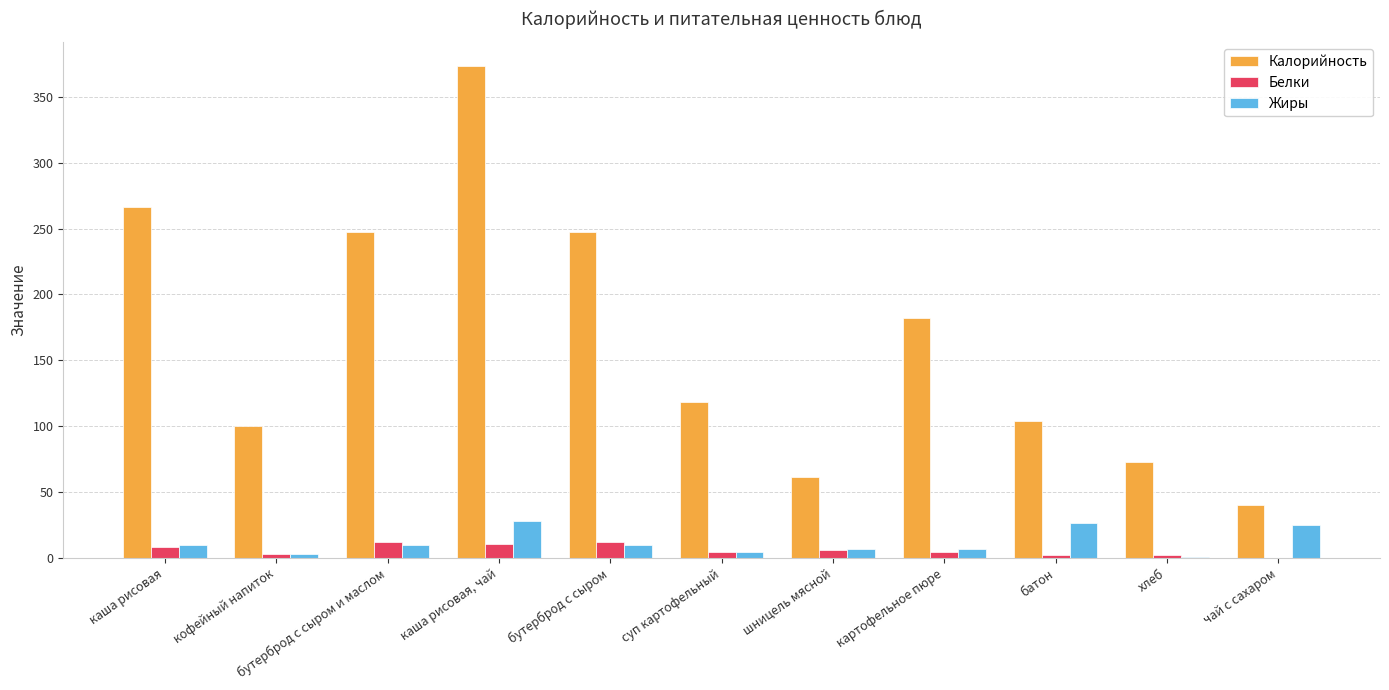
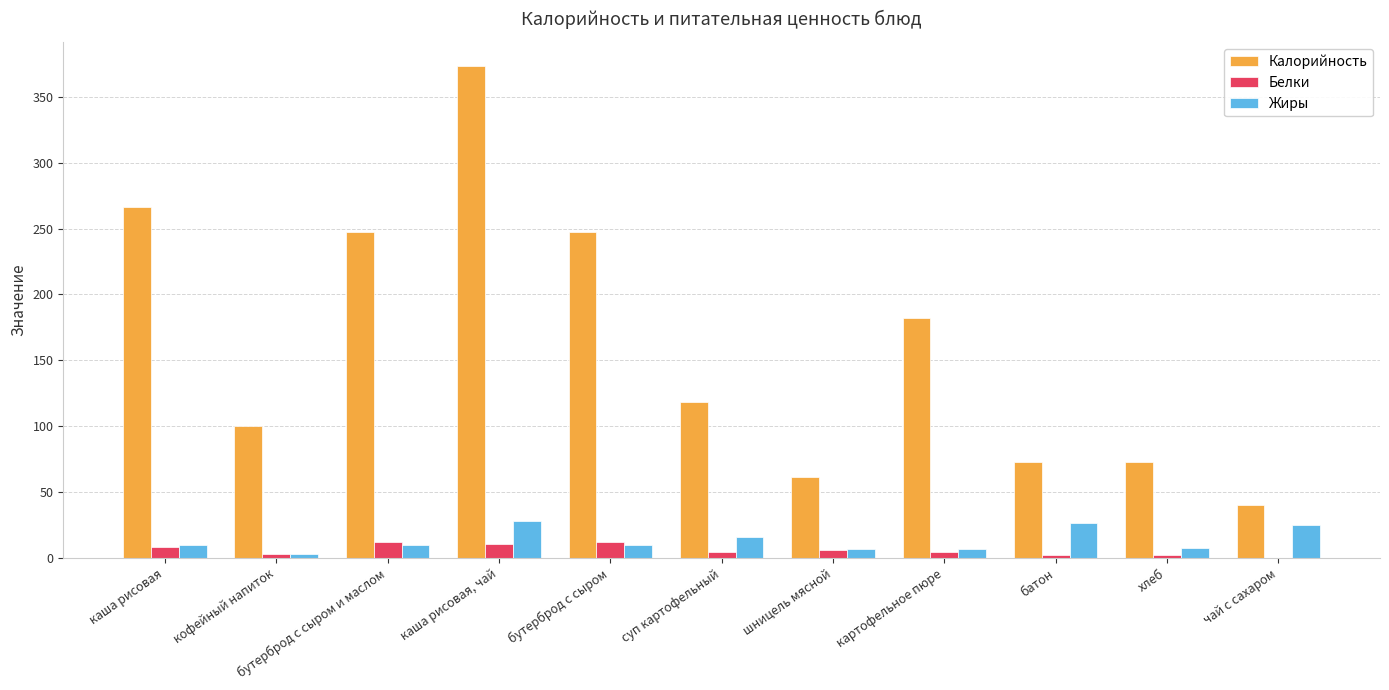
Жиры, суп картофельный: 4 -> 16
Калорийность, батон: 104 -> 73
Жиры, хлеб: 0 -> 8
